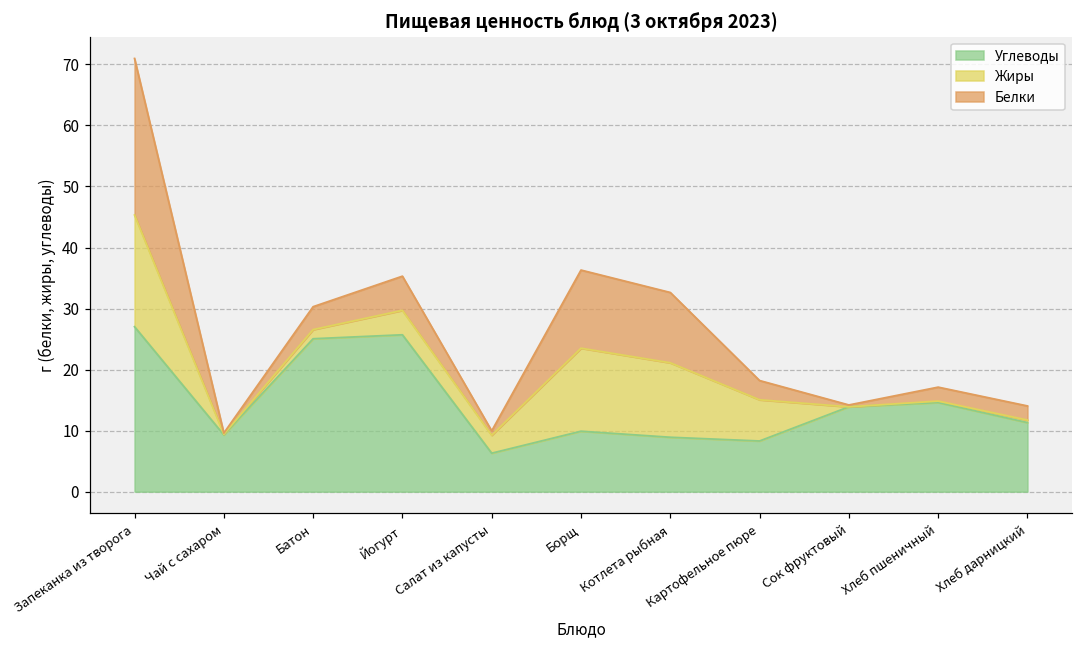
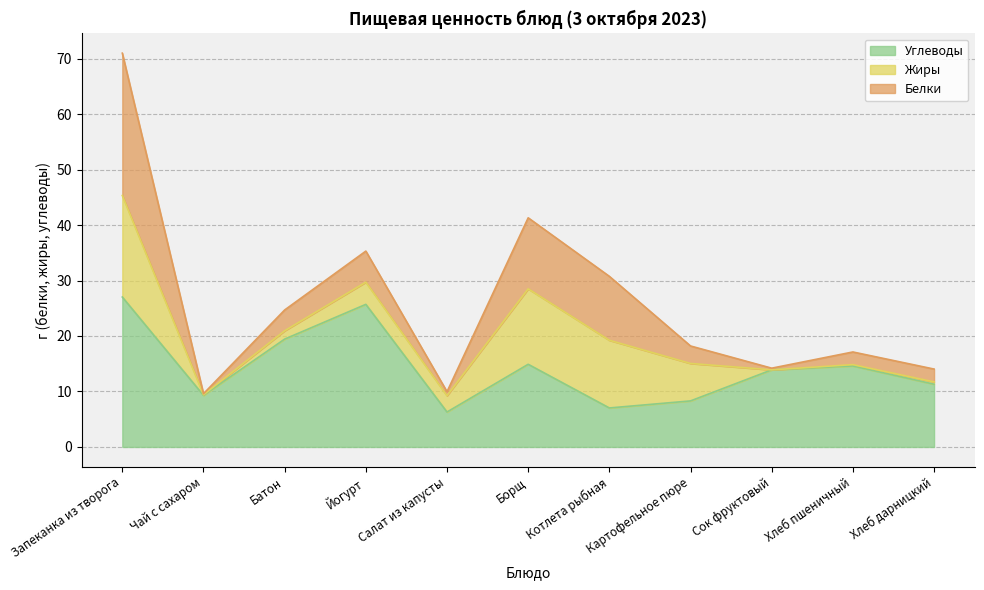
Углеводы, Батон: 25 -> 19
Углеводы, Борщ: 10 -> 15
Углеводы, Котлета рыбная: 9 -> 7
